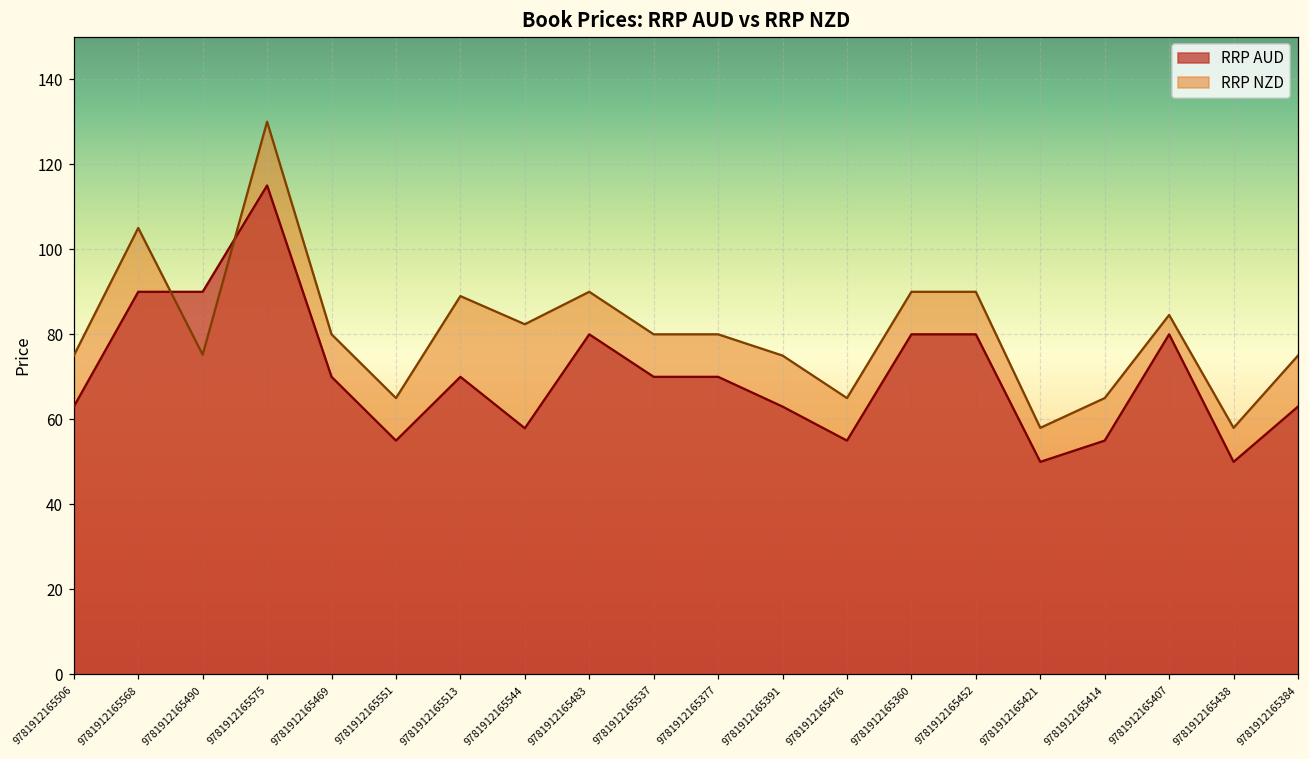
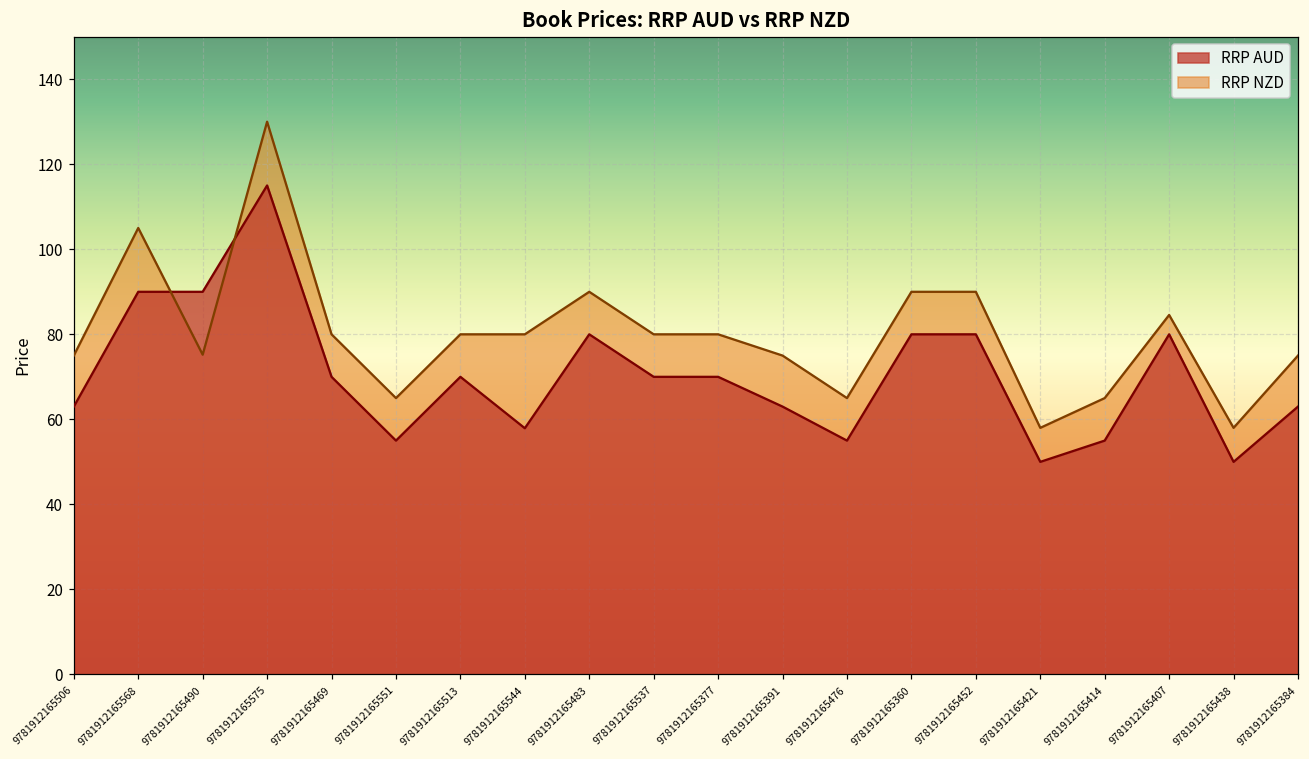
RRP NZD, 9781912165513: 89 -> 80
RRP NZD, 9781912165544: 82 -> 80
